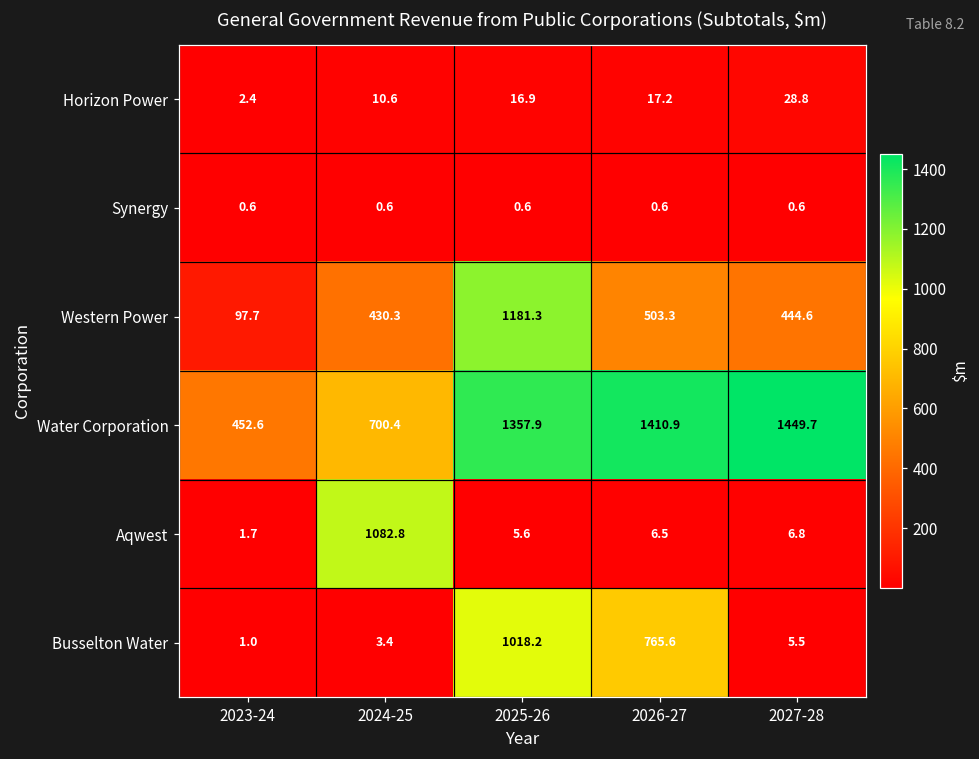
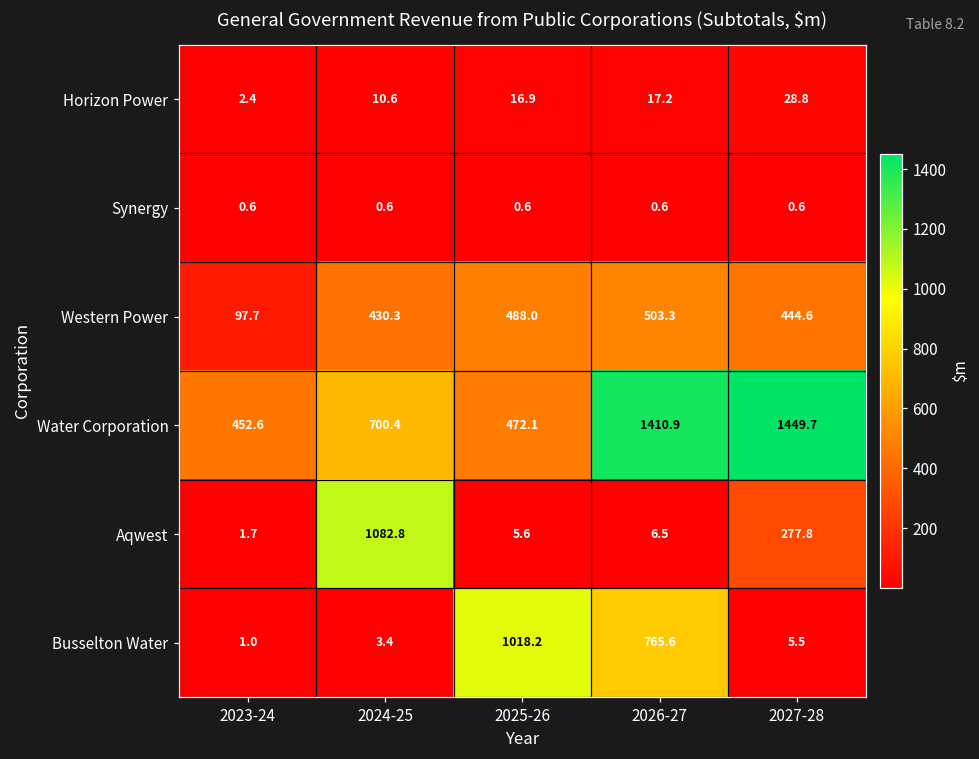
Western Power, 2025-26: 1181.3 -> 488.0
Water Corporation, 2025-26: 1357.9 -> 472.1
Aqwest, 2027-28: 6.8 -> 277.8
